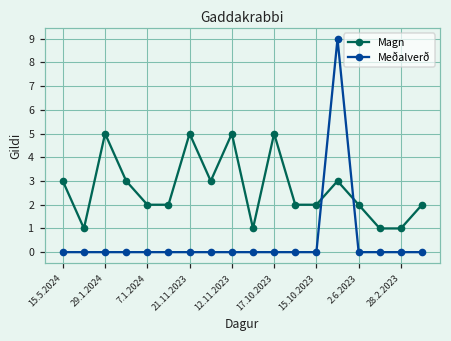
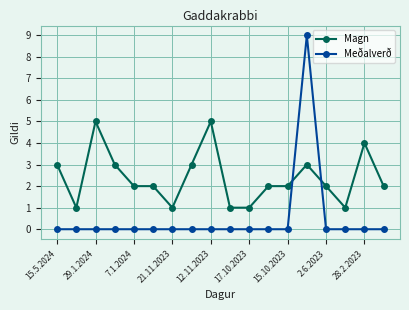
Magn, 21.11.2023: 5 -> 1
Magn, 17.10.2023: 5 -> 1
Magn, 28.2.2023: 1 -> 4
